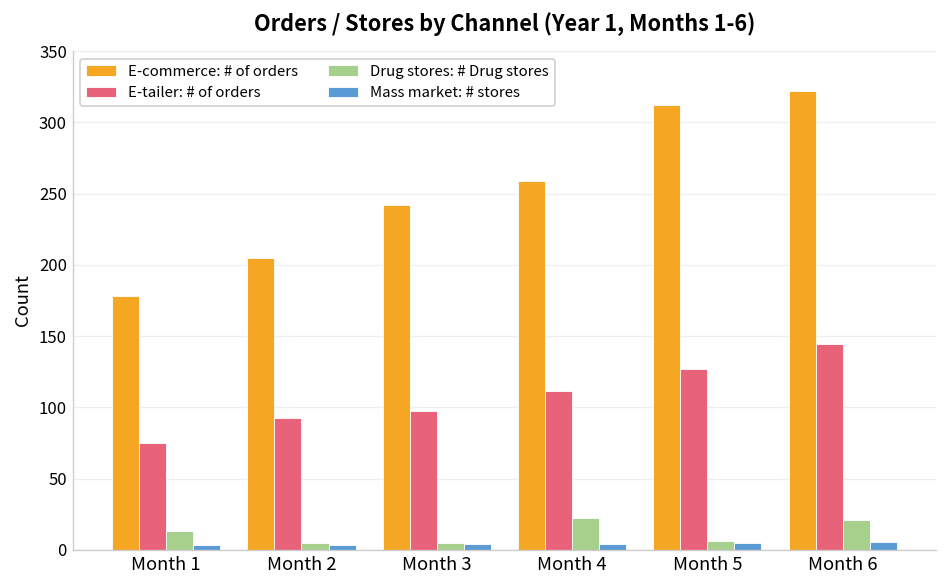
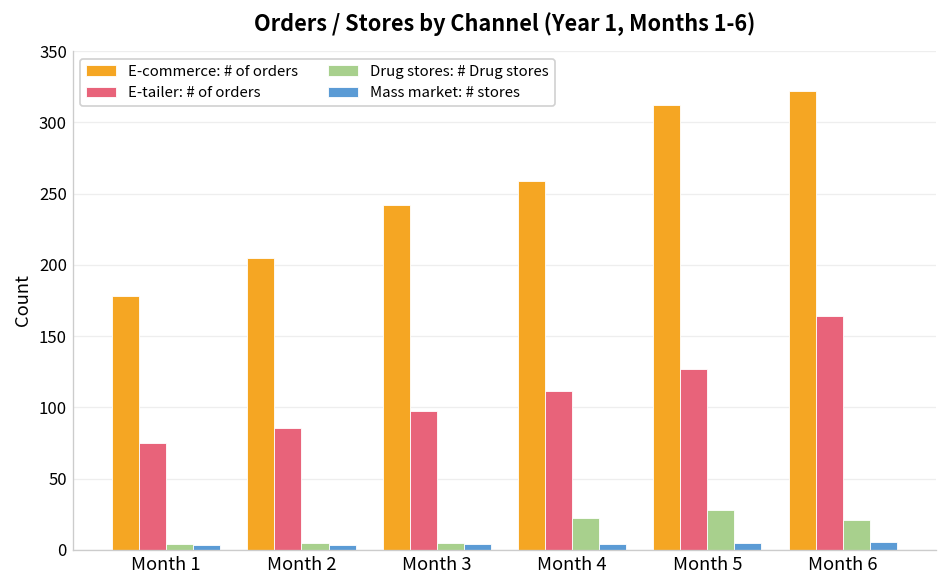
Drug stores: # Drug stores, Month 1: 13 -> 4
E-tailer: # of orders, Month 2: 93 -> 86
Drug stores: # Drug stores, Month 5: 6 -> 28
E-tailer: # of orders, Month 6: 144 -> 164
